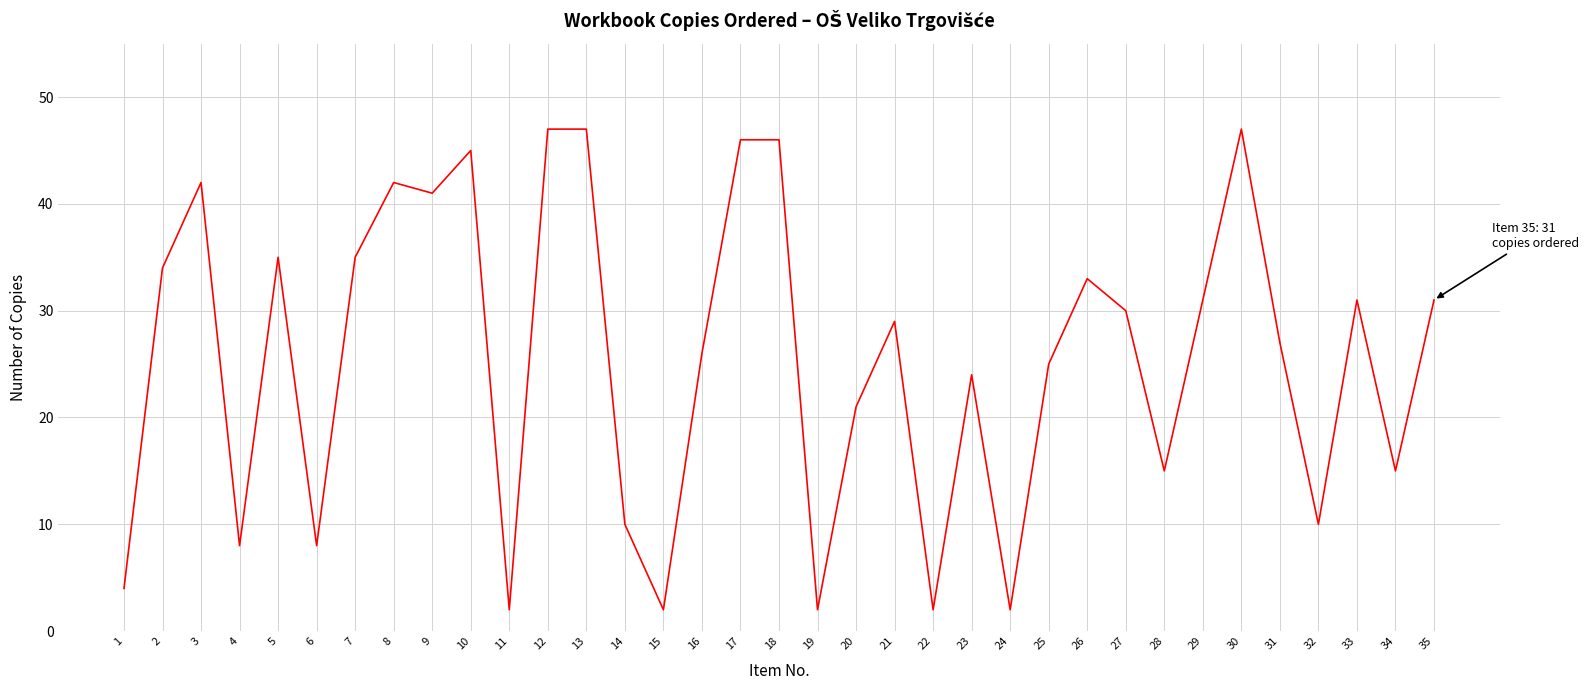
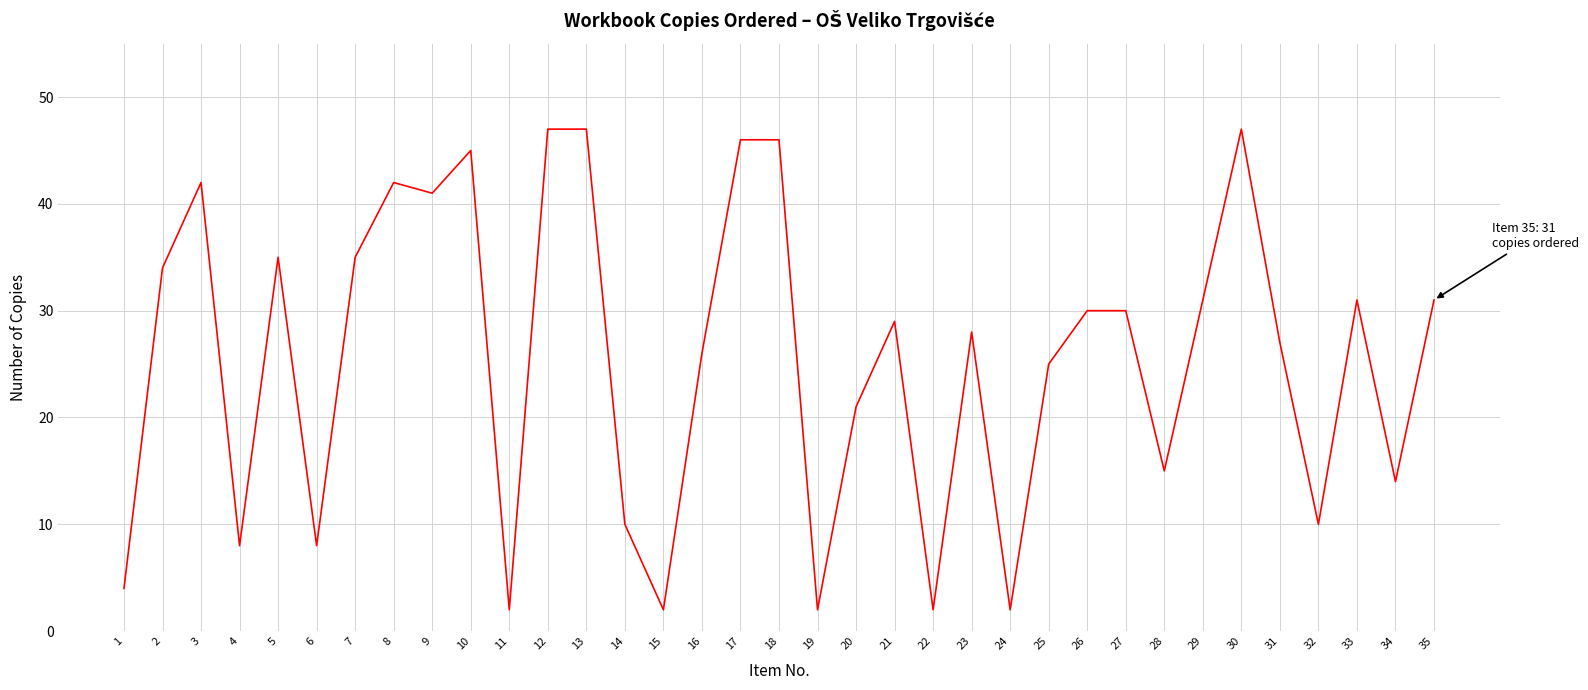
23: 24 -> 28
26: 33 -> 30
34: 15 -> 14
